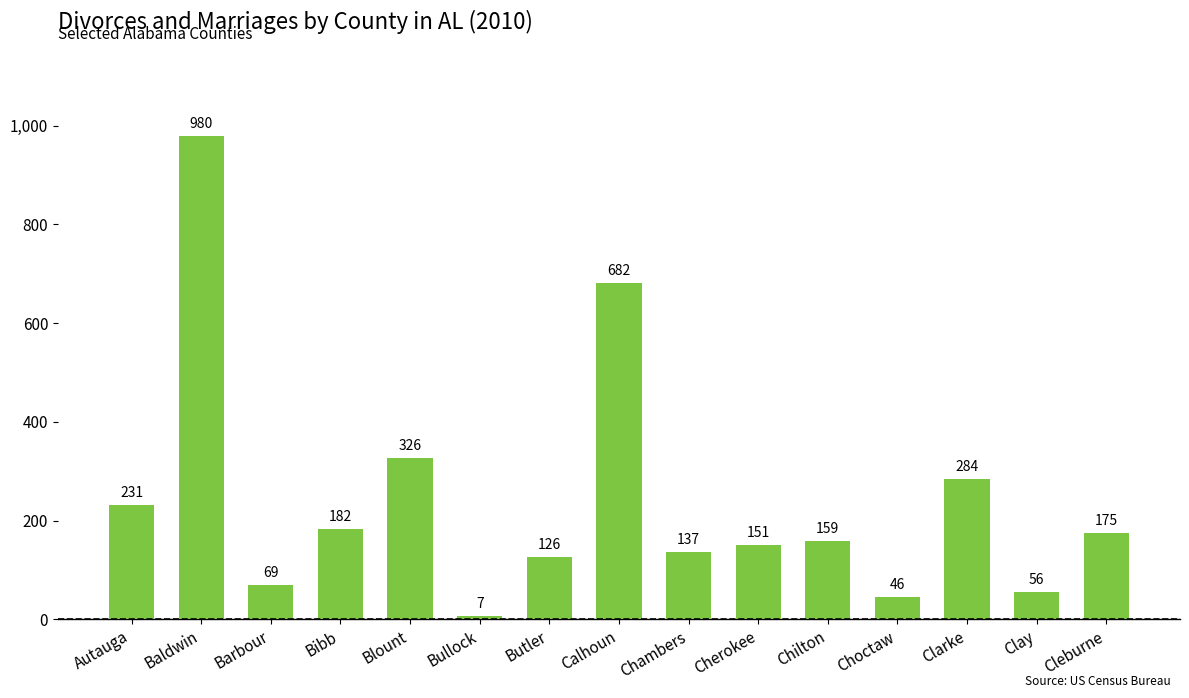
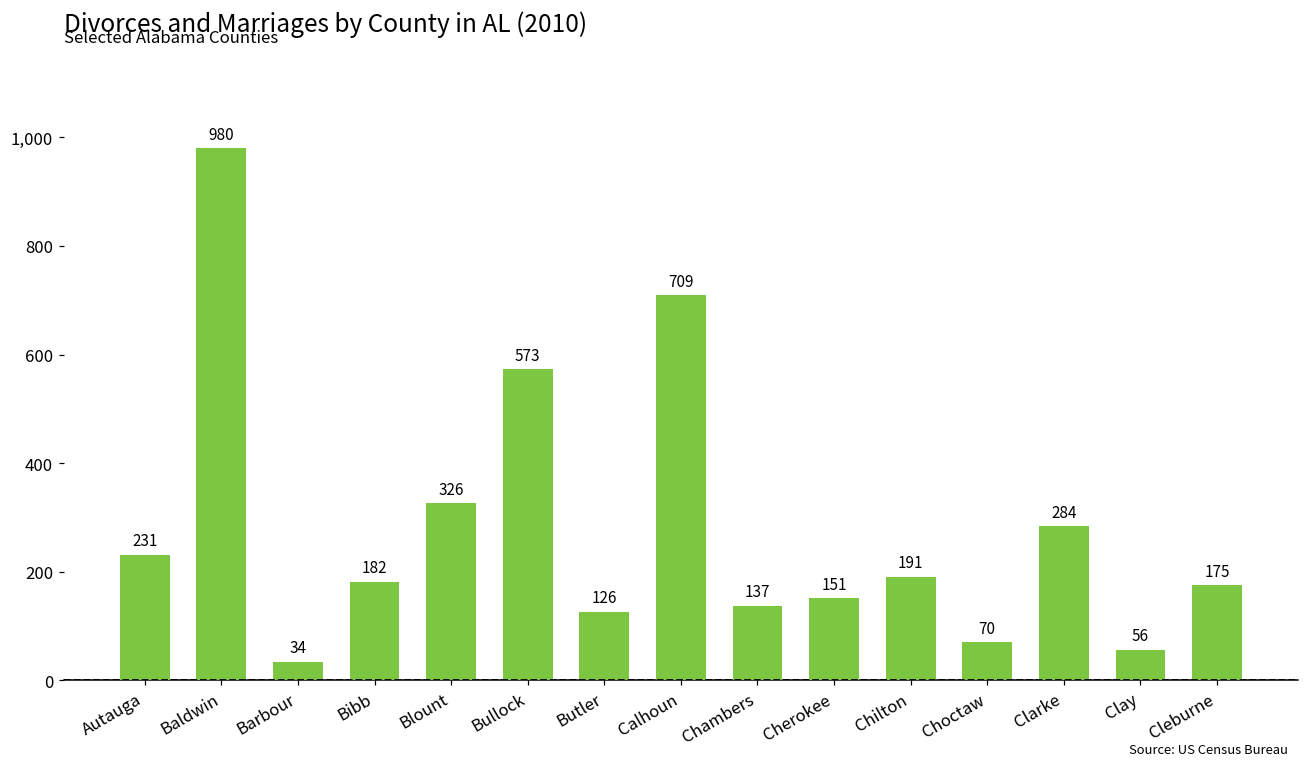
Barbour: 69 -> 34
Bullock: 7 -> 573
Calhoun: 682 -> 709
Chilton: 159 -> 191
Choctaw: 46 -> 70
